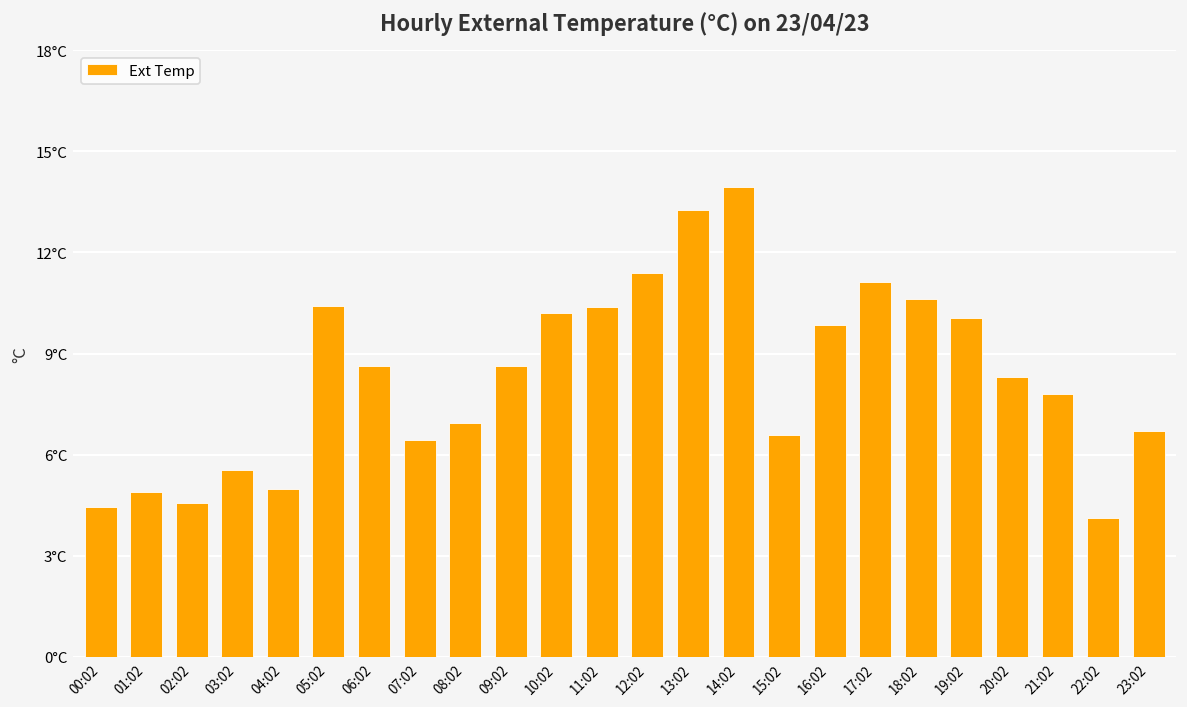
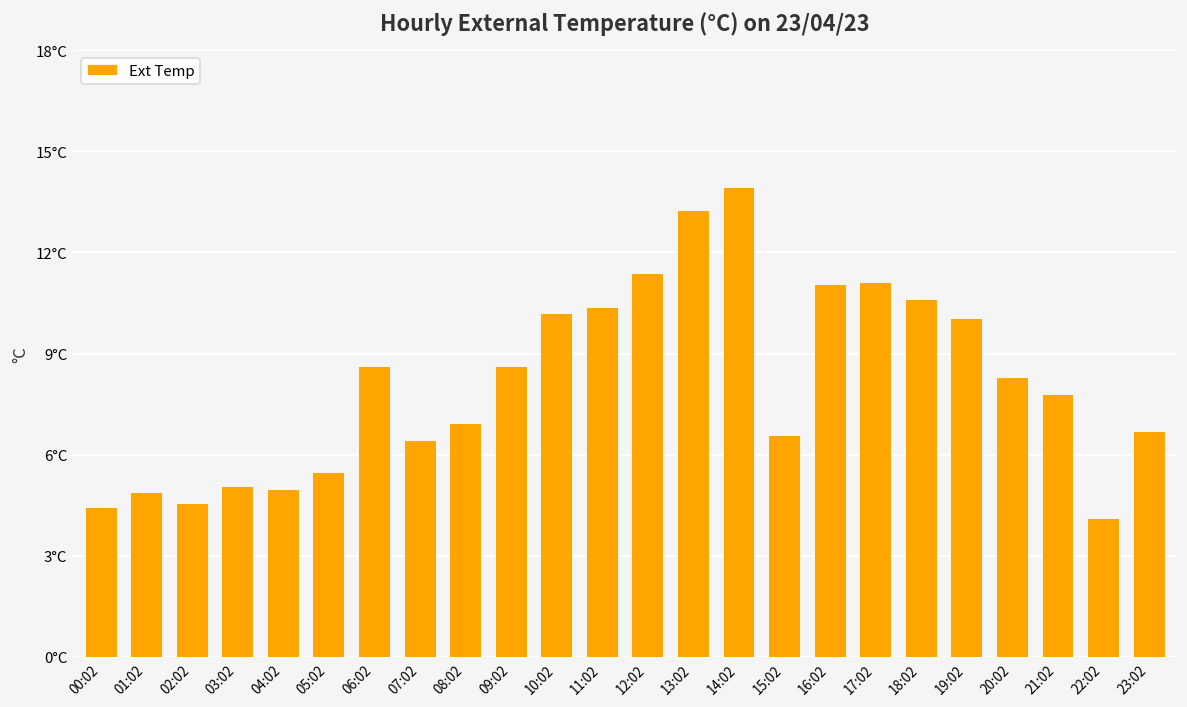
03:02: 5.6°C -> 5.1°C
05:02: 10.4°C -> 5.5°C
16:02: 9.9°C -> 11.1°C
